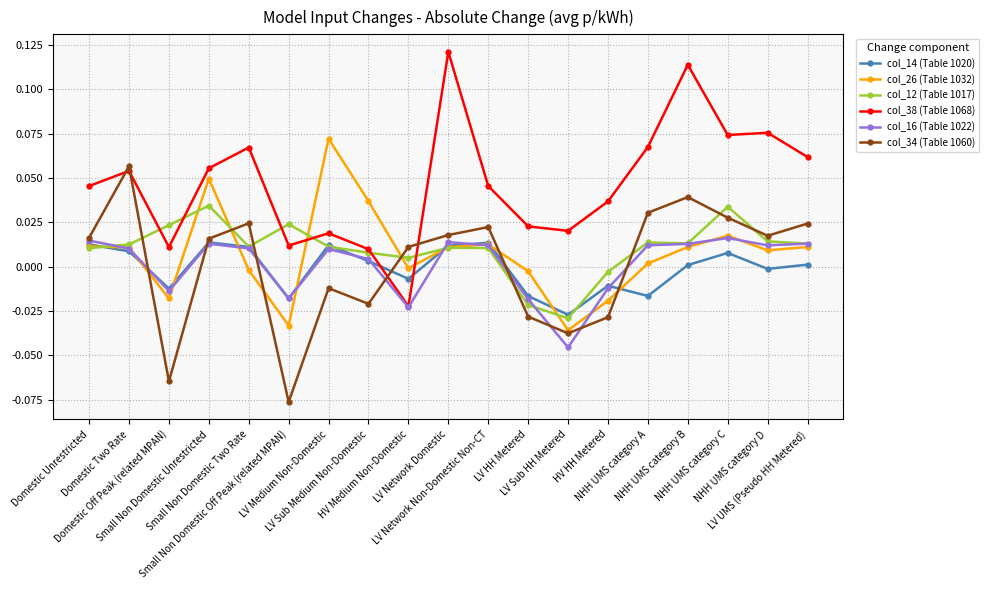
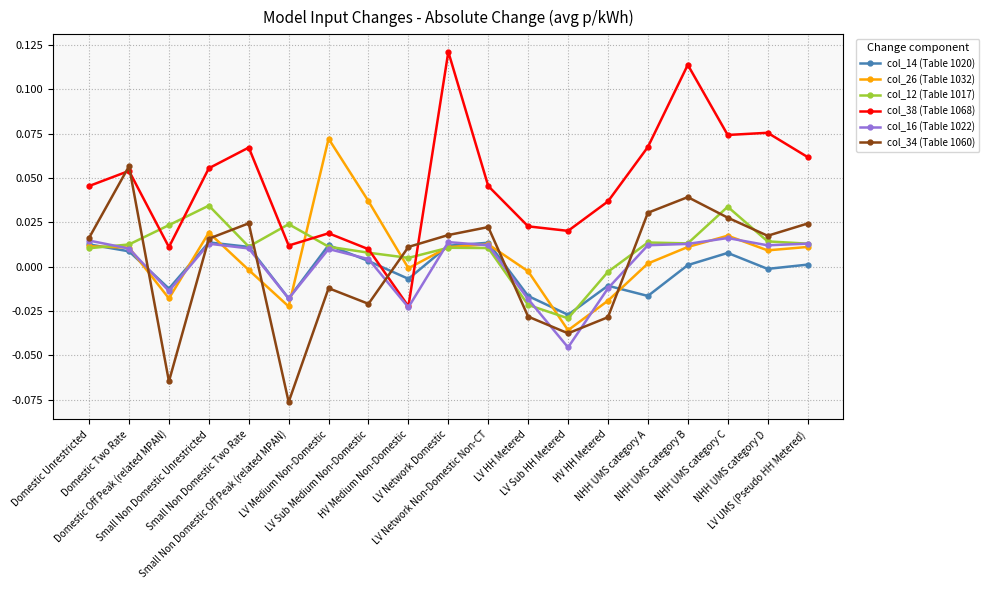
col_26 (Table 1032), Small Non Domestic Unrestricted: 0.050 -> 0.019
col_26 (Table 1032), Small Non Domestic Off Peak (related MPAN): -0.033 -> -0.022
